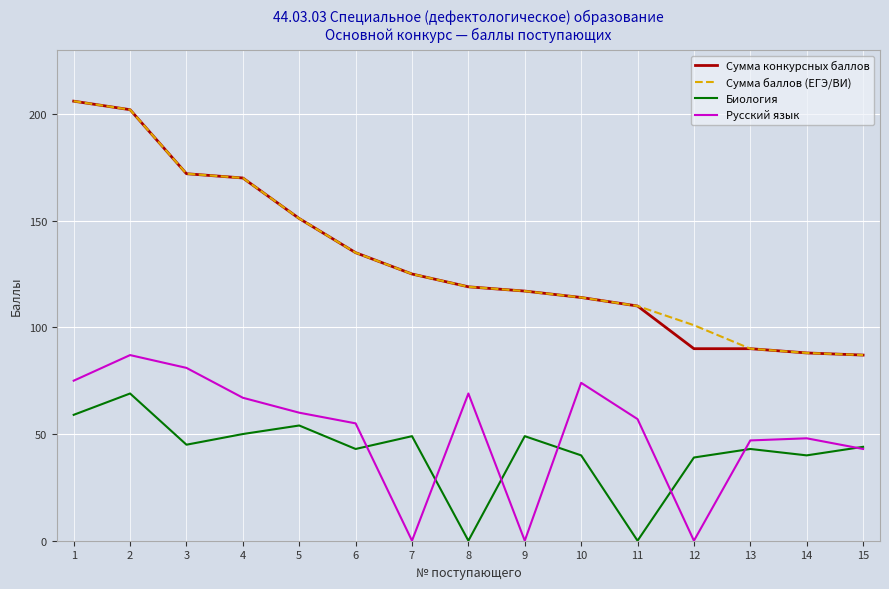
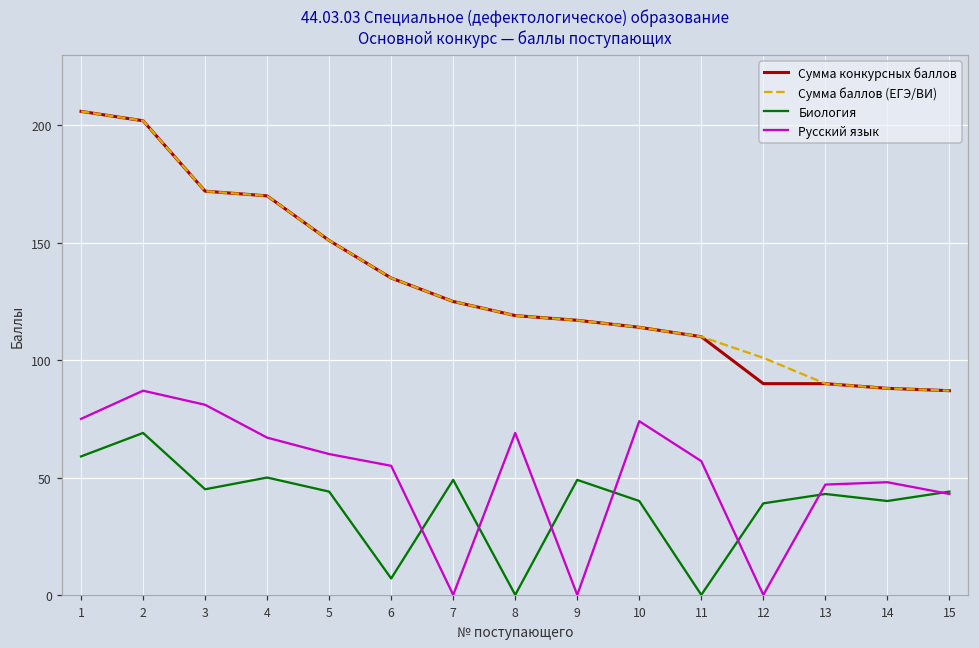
Биология, 5: 54 -> 44
Биология, 6: 43 -> 7
